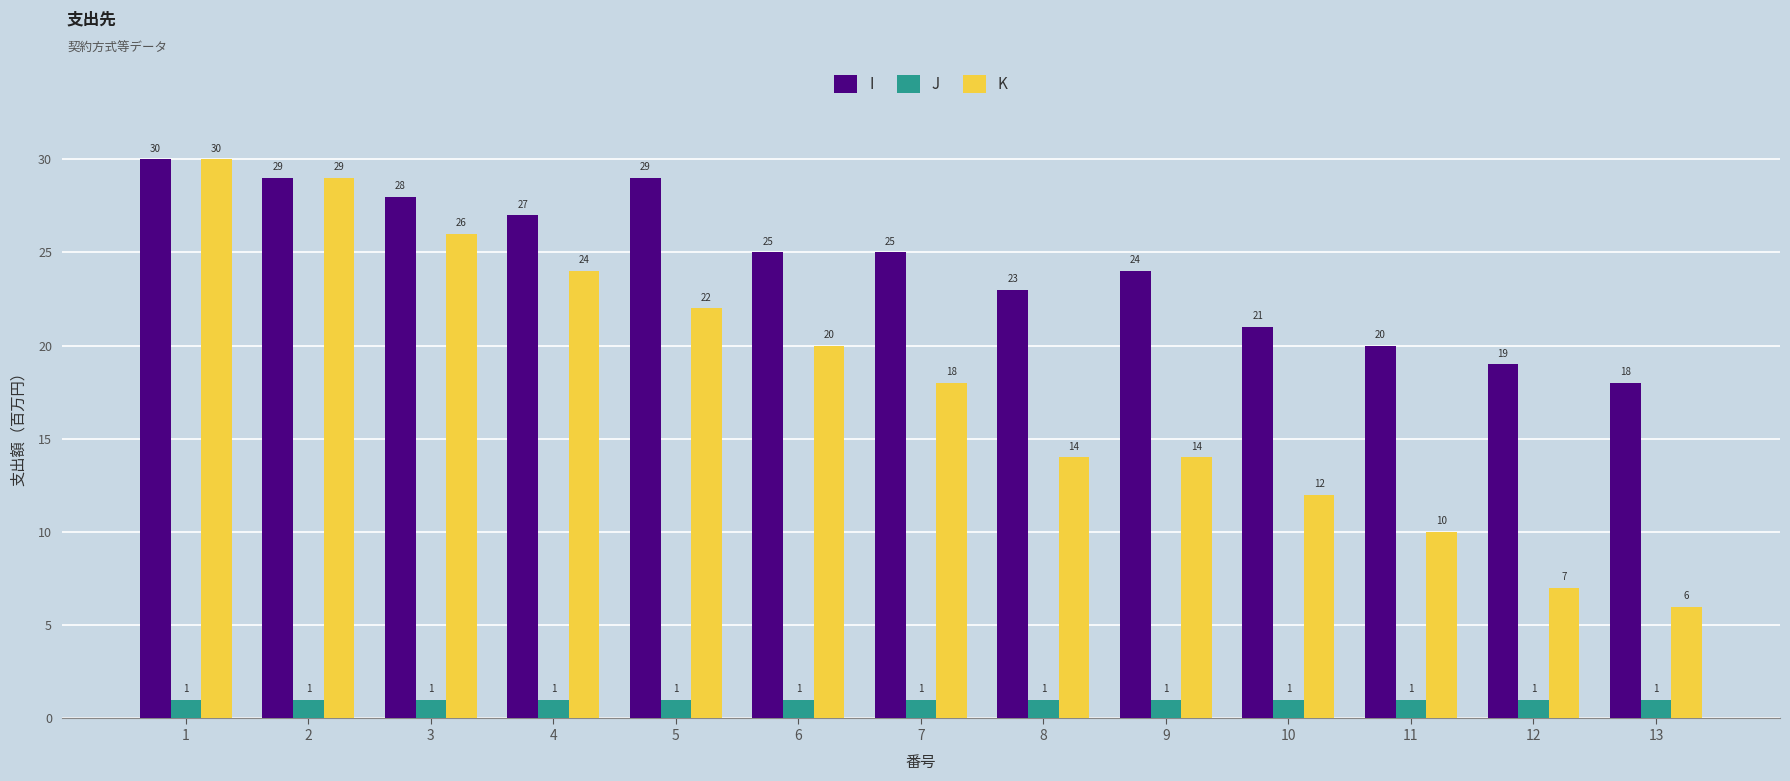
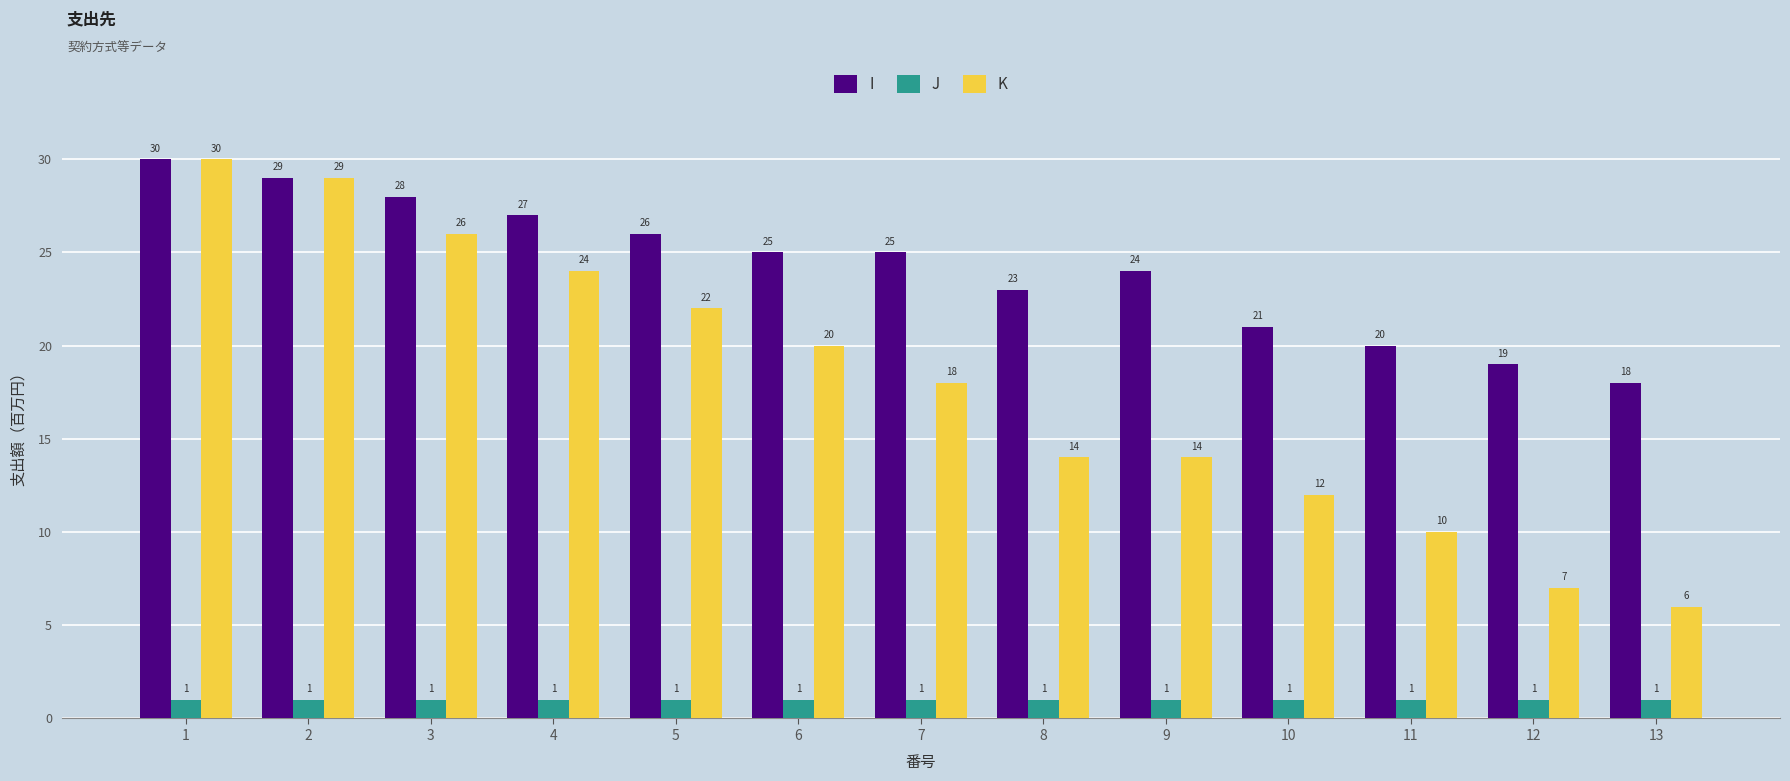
I, 5: 29 -> 26
